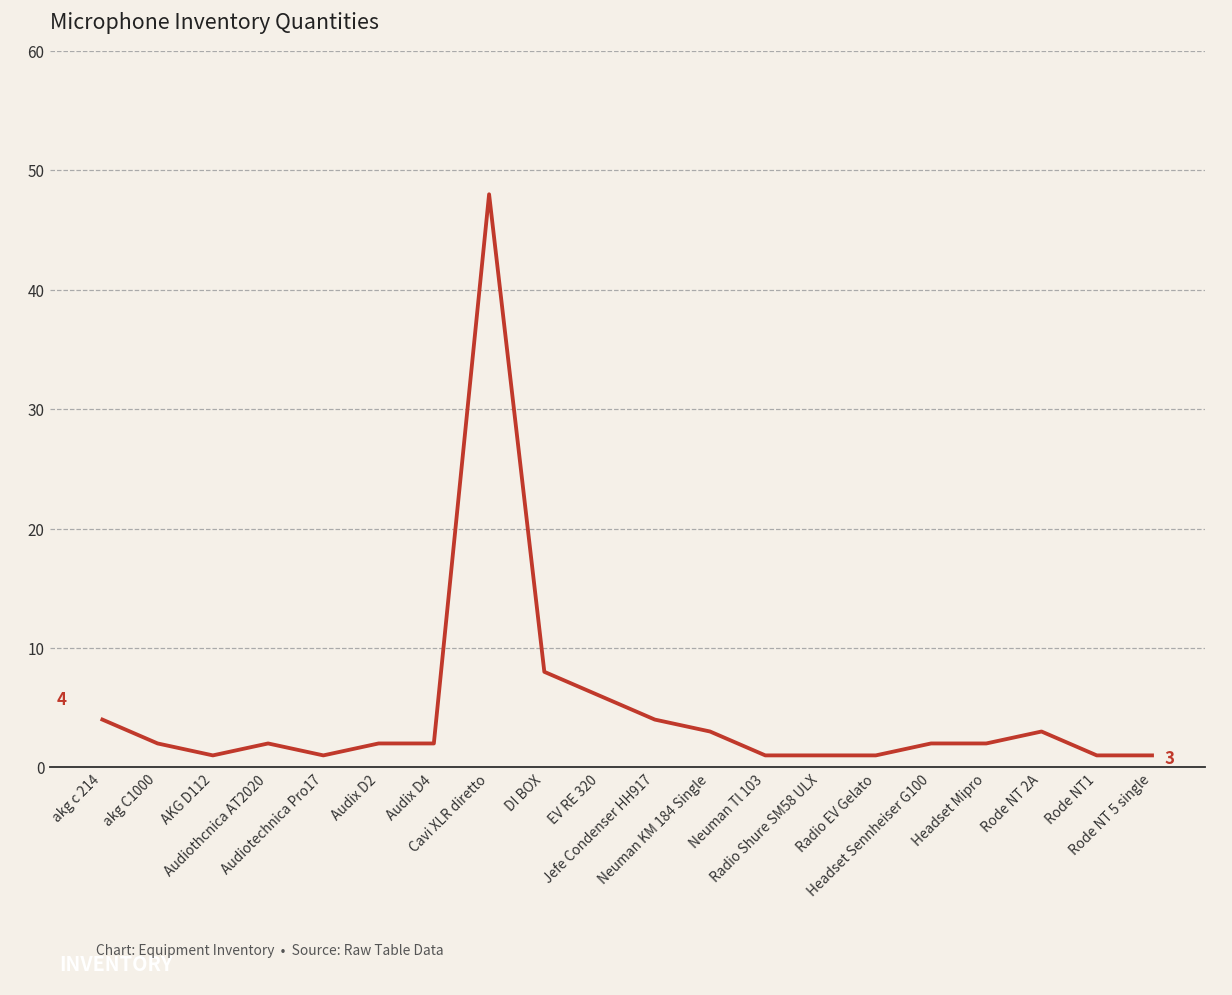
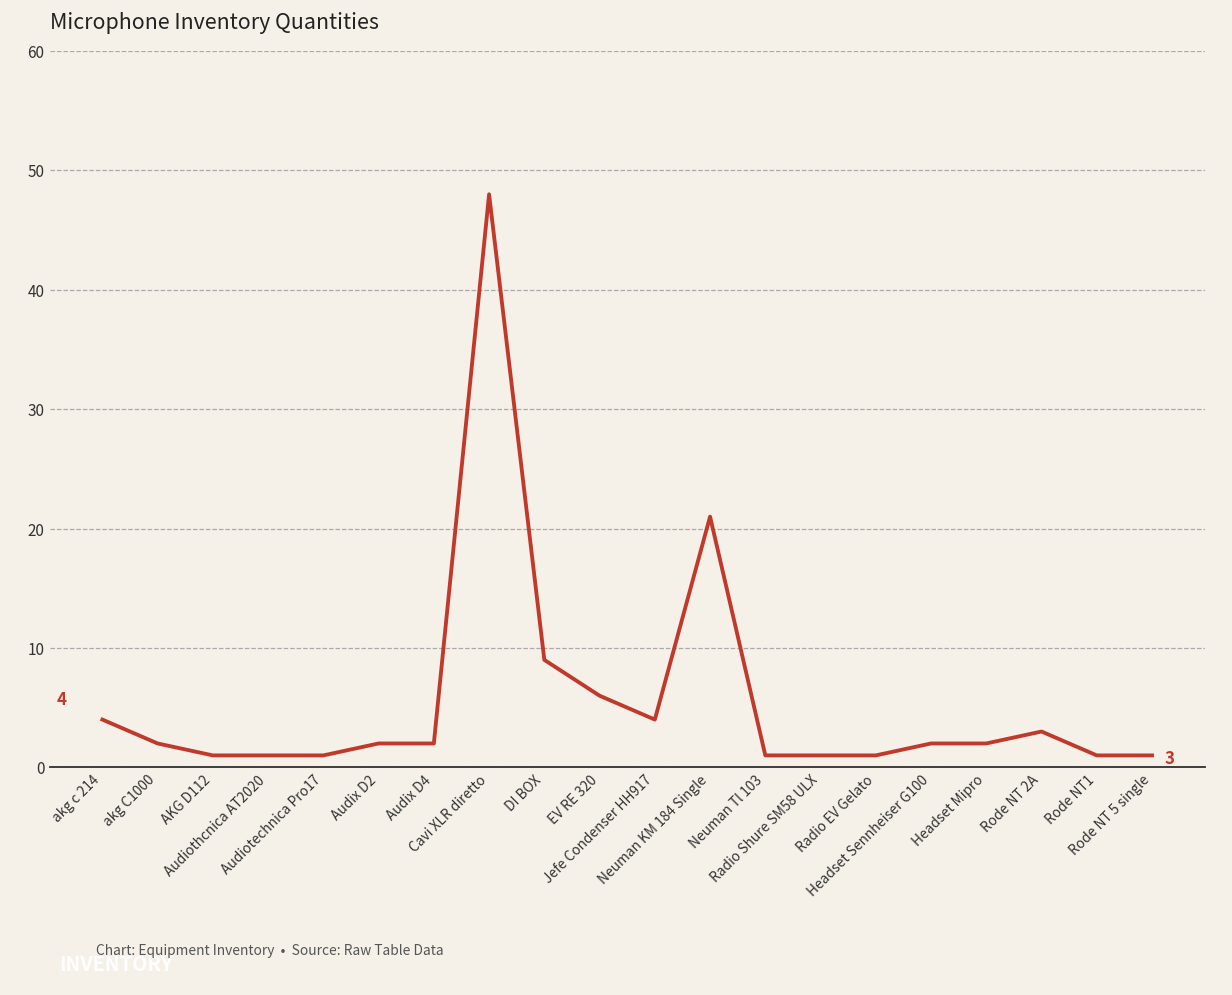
Audiothcnica AT2020: 2 -> 1
DI BOX: 8 -> 9
Neuman KM 184 Single: 3 -> 21
